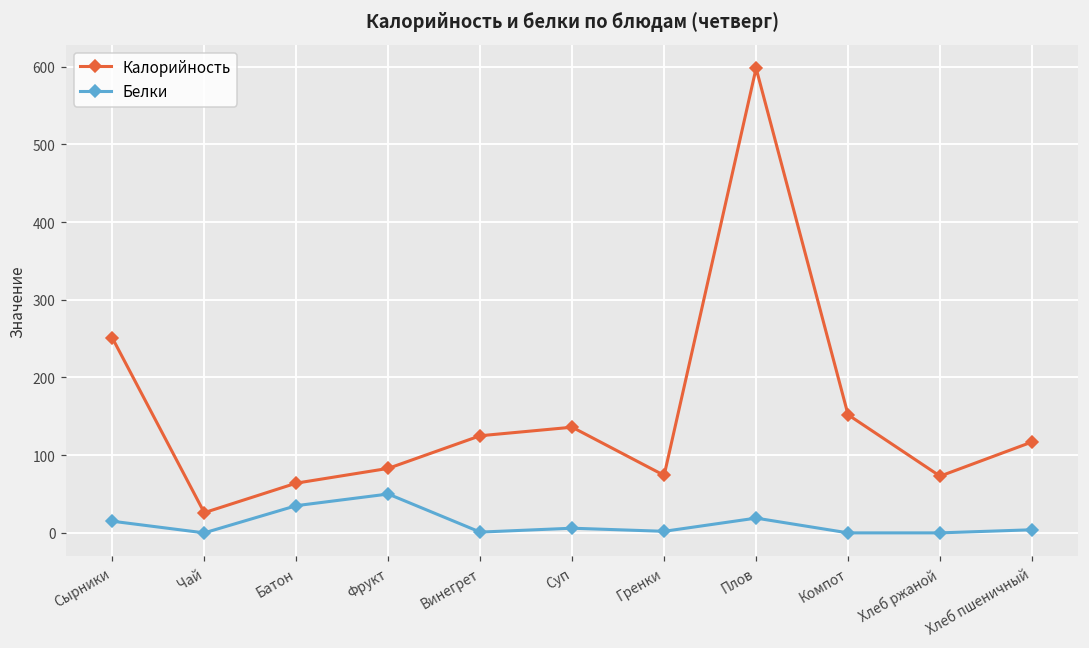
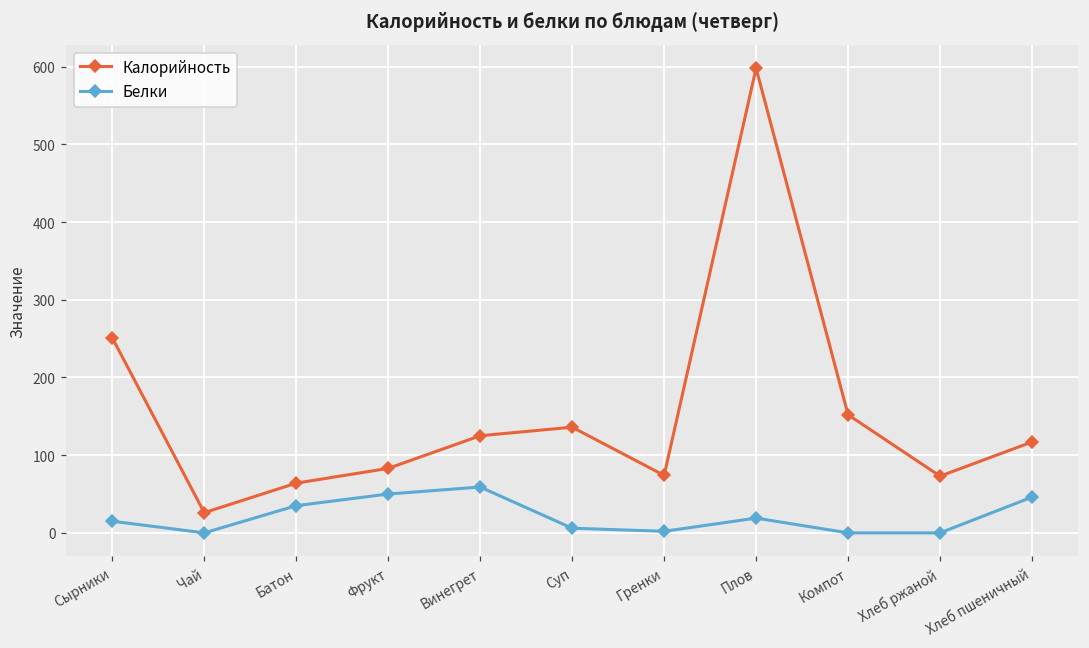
Белки, Винегрет: 0 -> 60
Белки, Хлеб пшеничный: 0 -> 50
